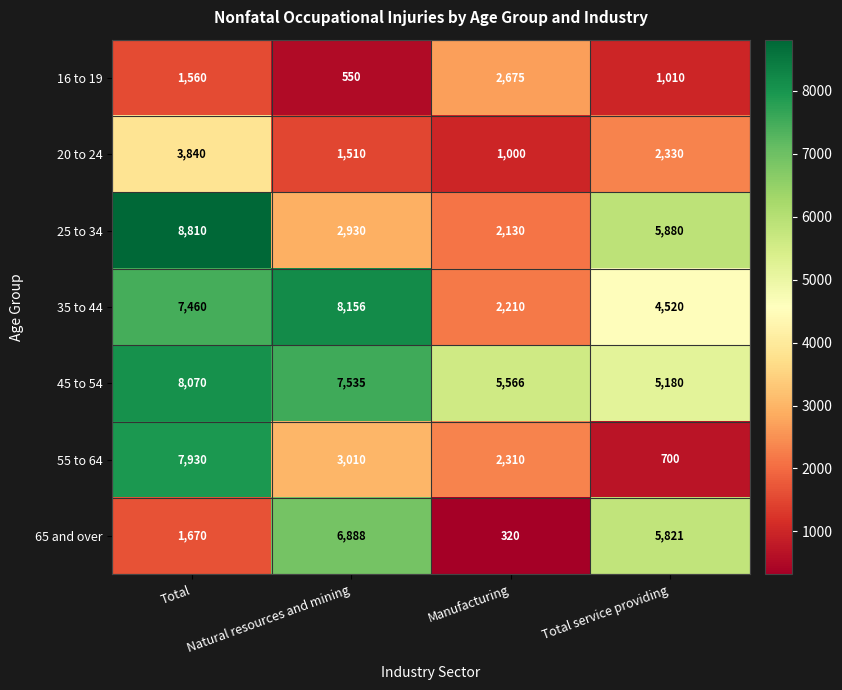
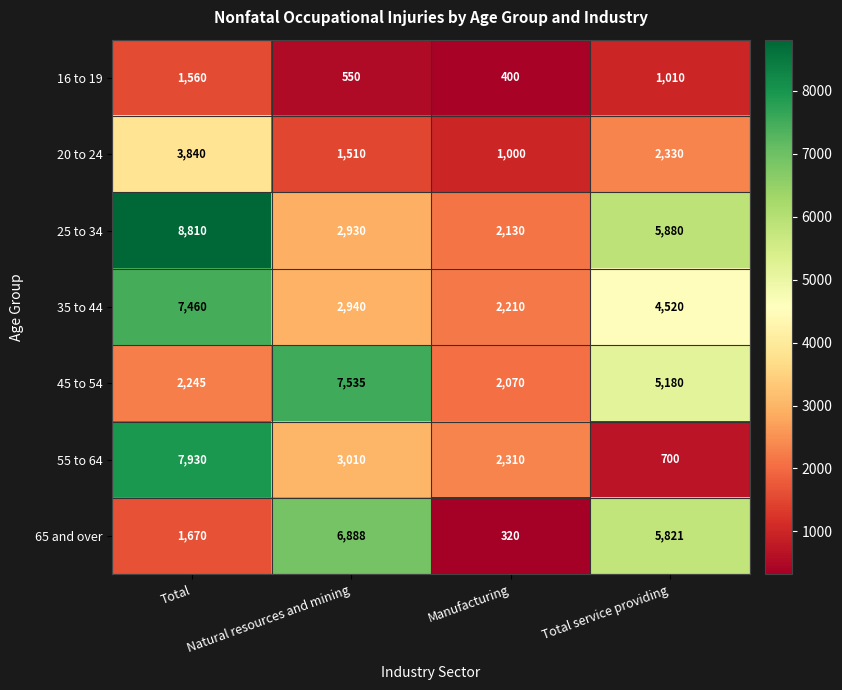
16 to 19, Manufacturing: 2,675 -> 400
35 to 44, Natural resources and mining: 8,156 -> 2,940
45 to 54, Total: 8,070 -> 2,245
45 to 54, Manufacturing: 5,566 -> 2,070
